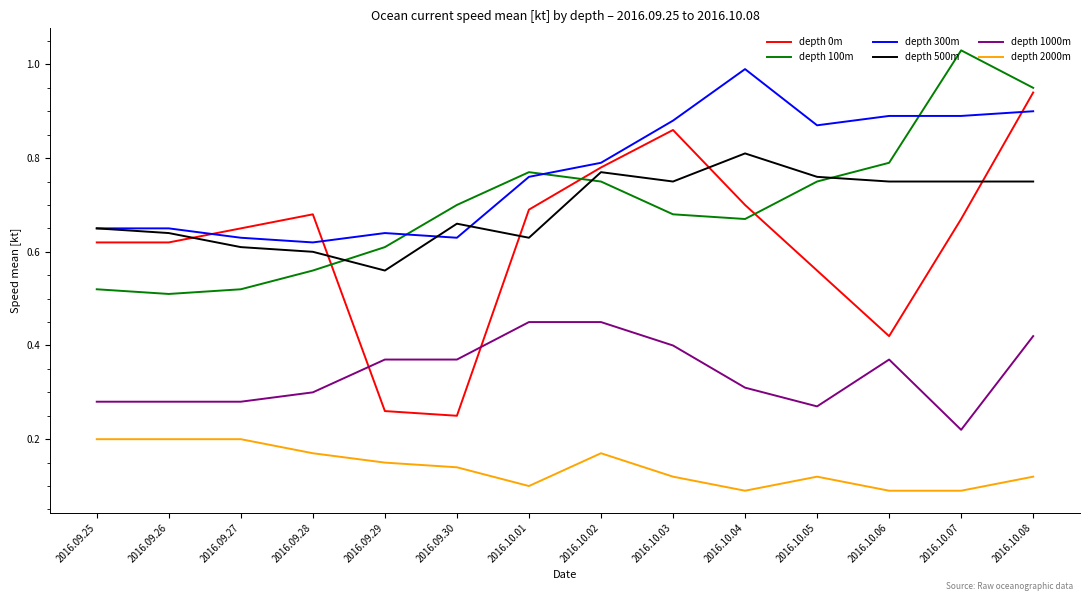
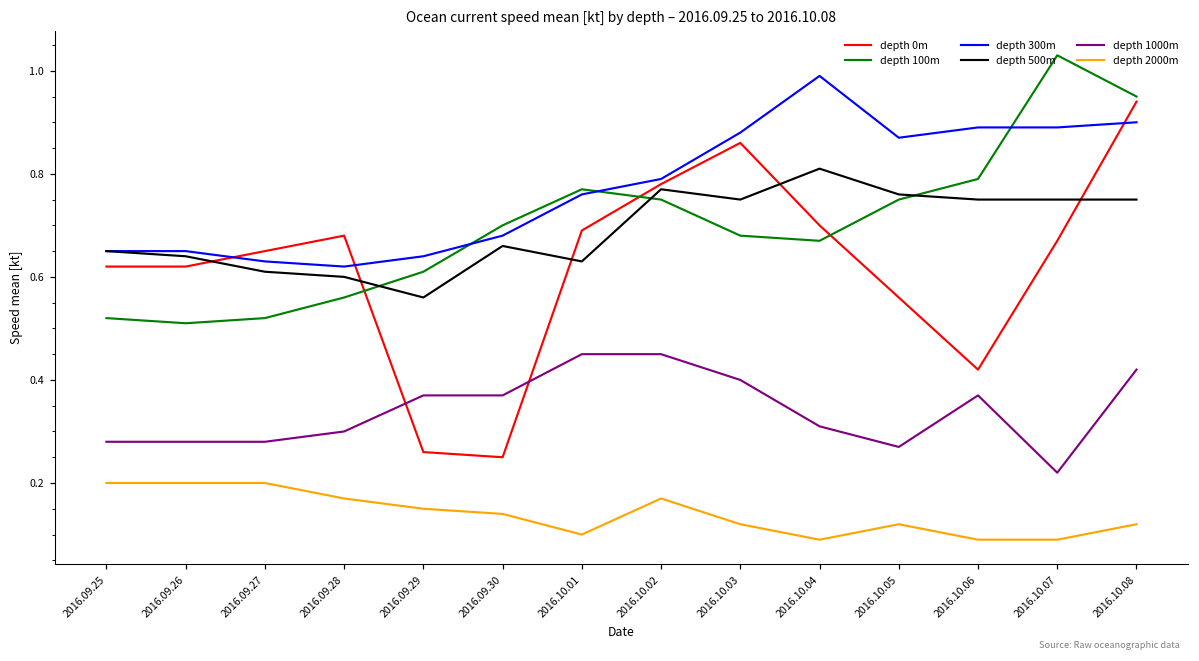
depth 300m, 2016.09.30: 0.63 -> 0.68
